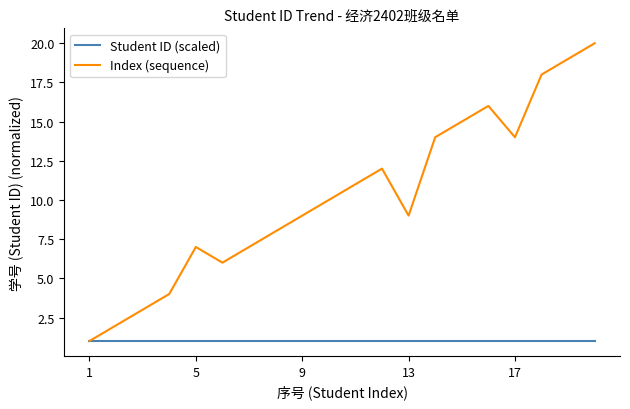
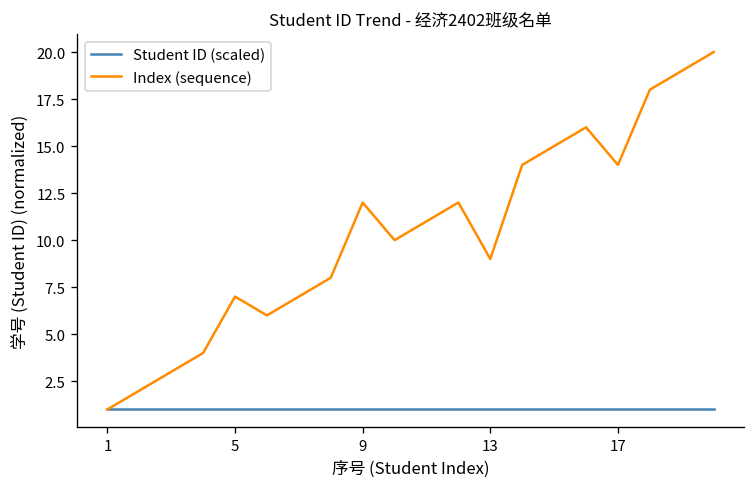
Index (sequence), 9: 9 -> 12
